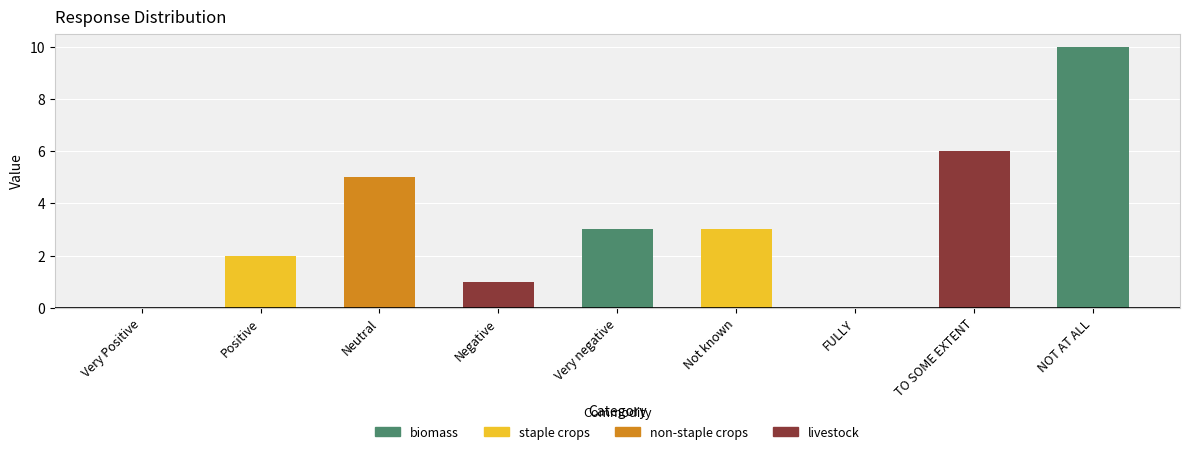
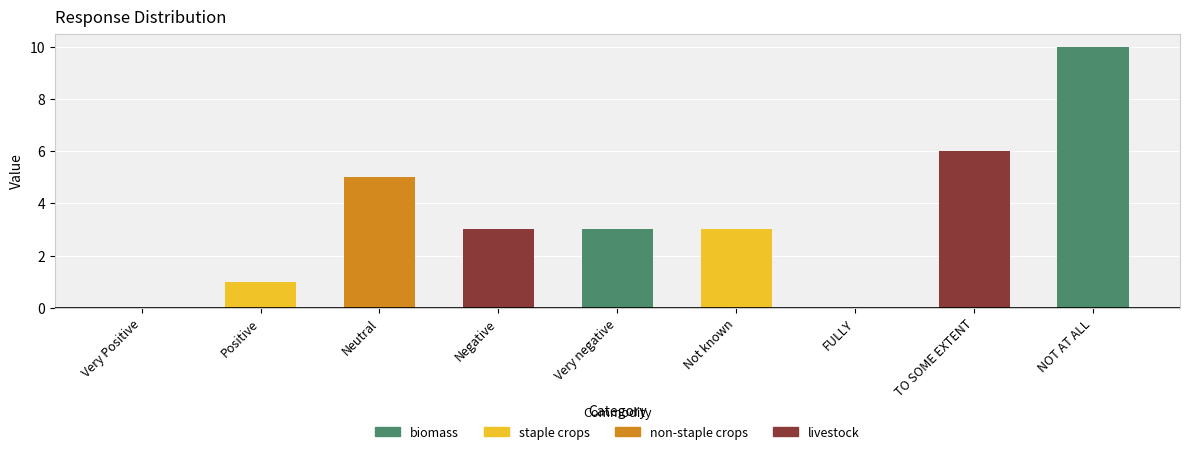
Positive: 2 -> 1
Negative: 1 -> 3
